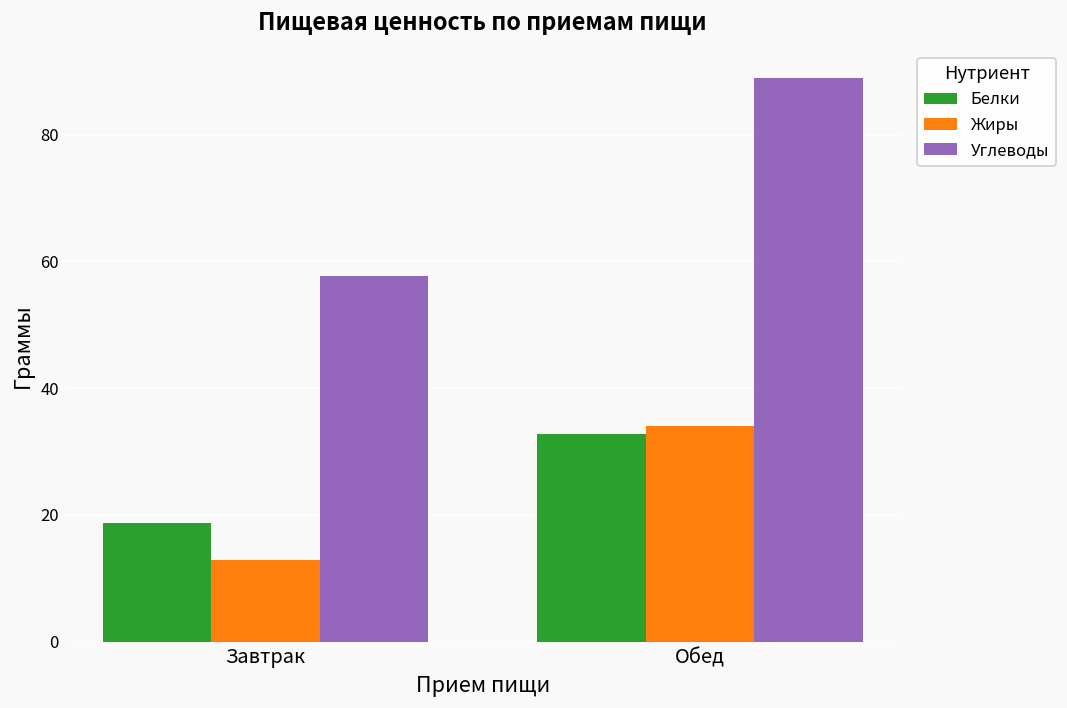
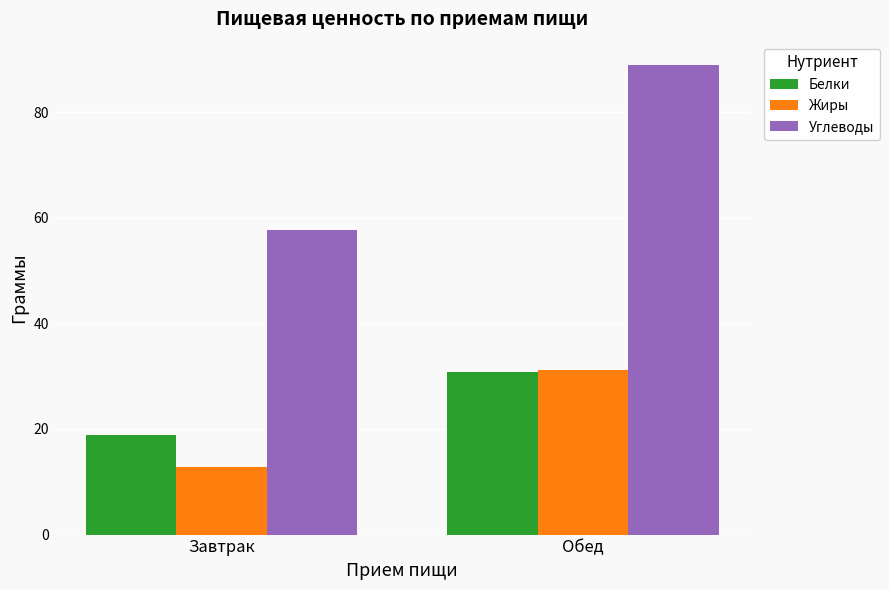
Белки, Обед: 33 -> 31
Жиры, Обед: 34 -> 31
